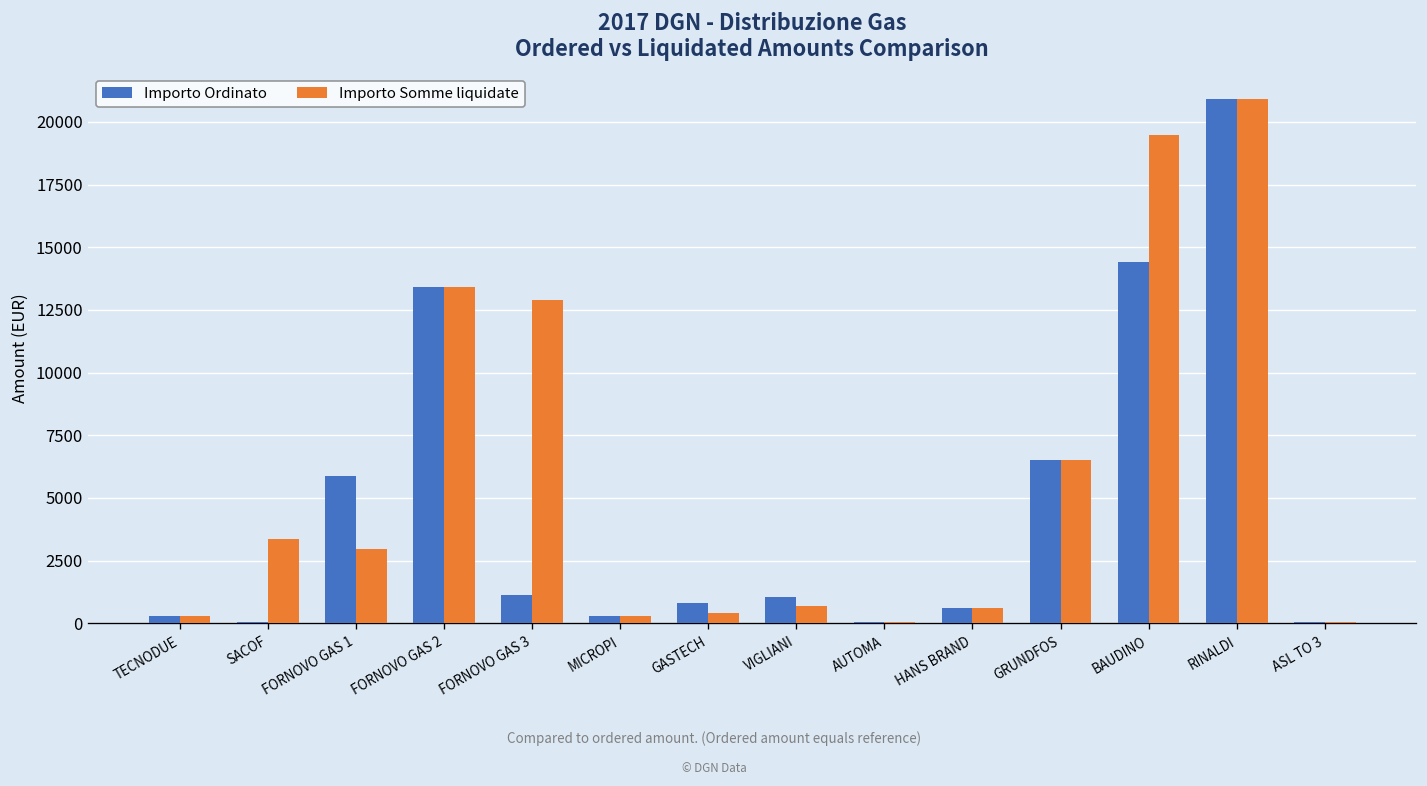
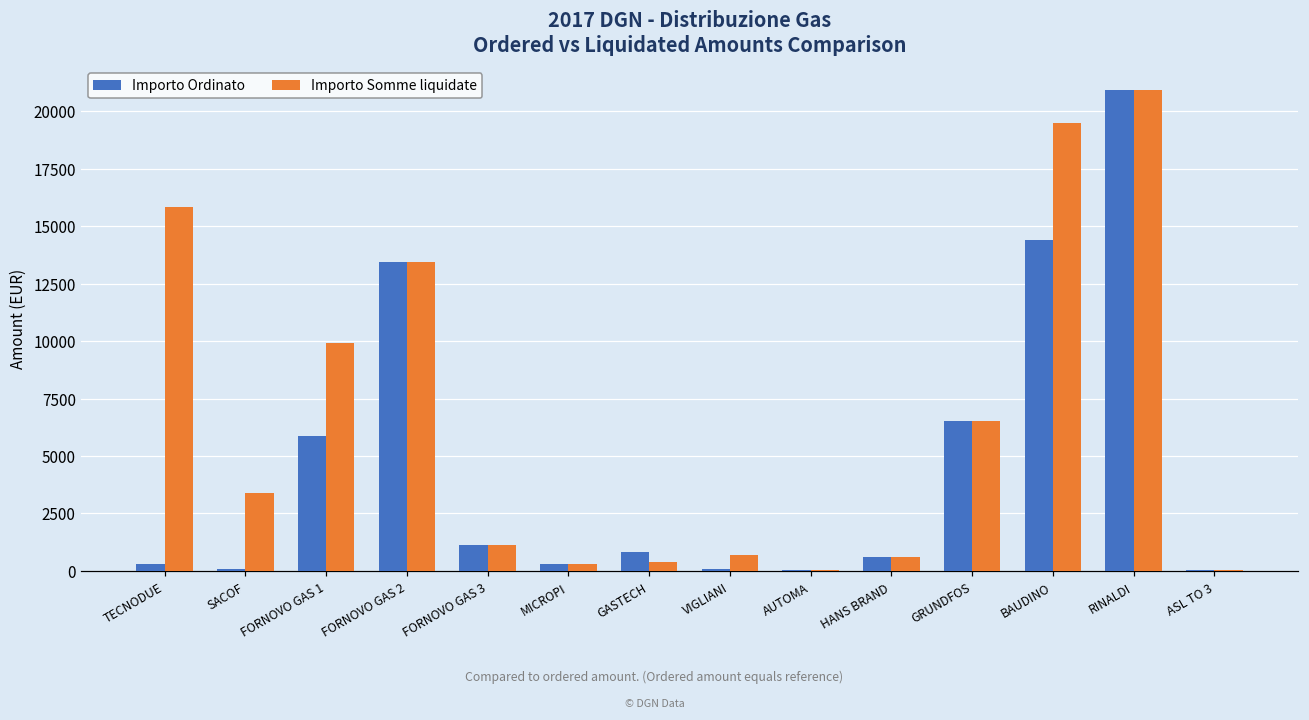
Importo Somme liquidate, TECNODUE: 300 -> 15900
Importo Somme liquidate, FORNOVO GAS 1: 2900 -> 9900
Importo Somme liquidate, FORNOVO GAS 3: 12900 -> 1100
Importo Ordinato, VIGLIANI: 1100 -> 100
